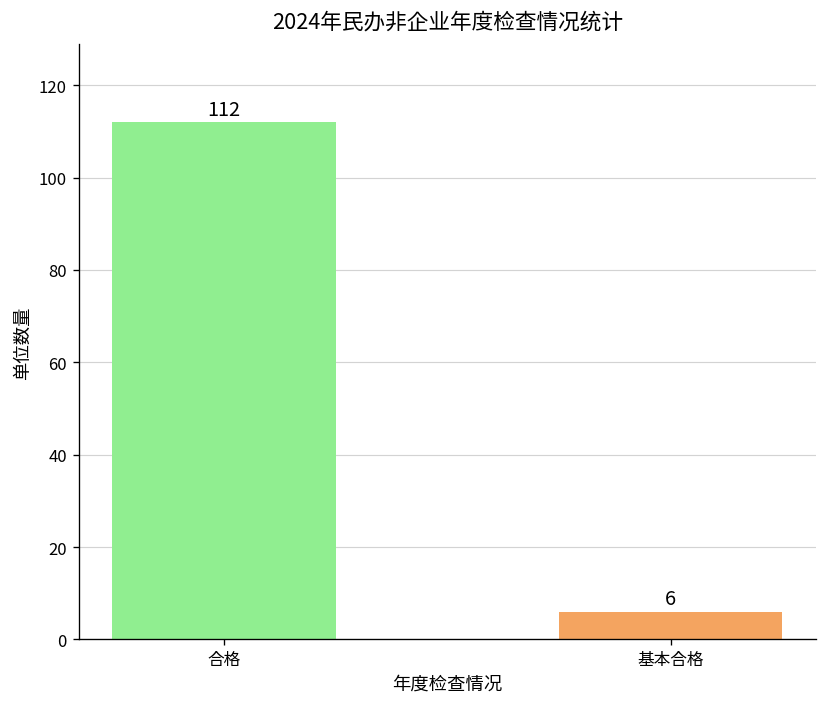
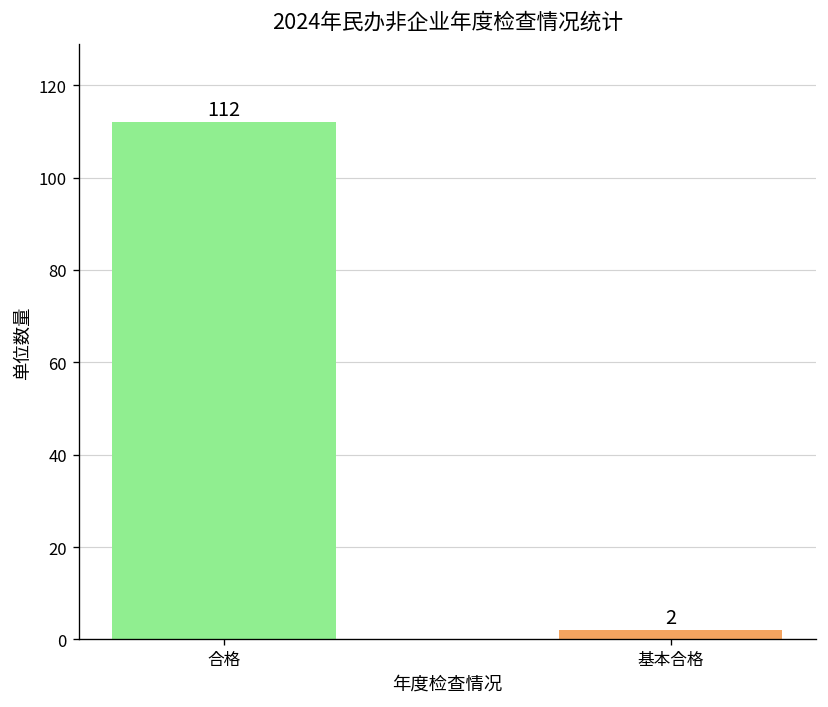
基本合格: 6 -> 2
